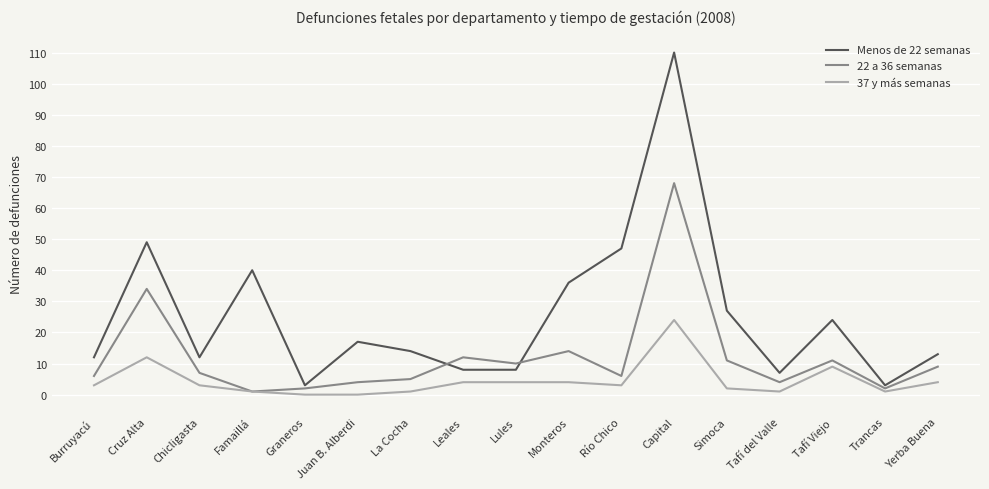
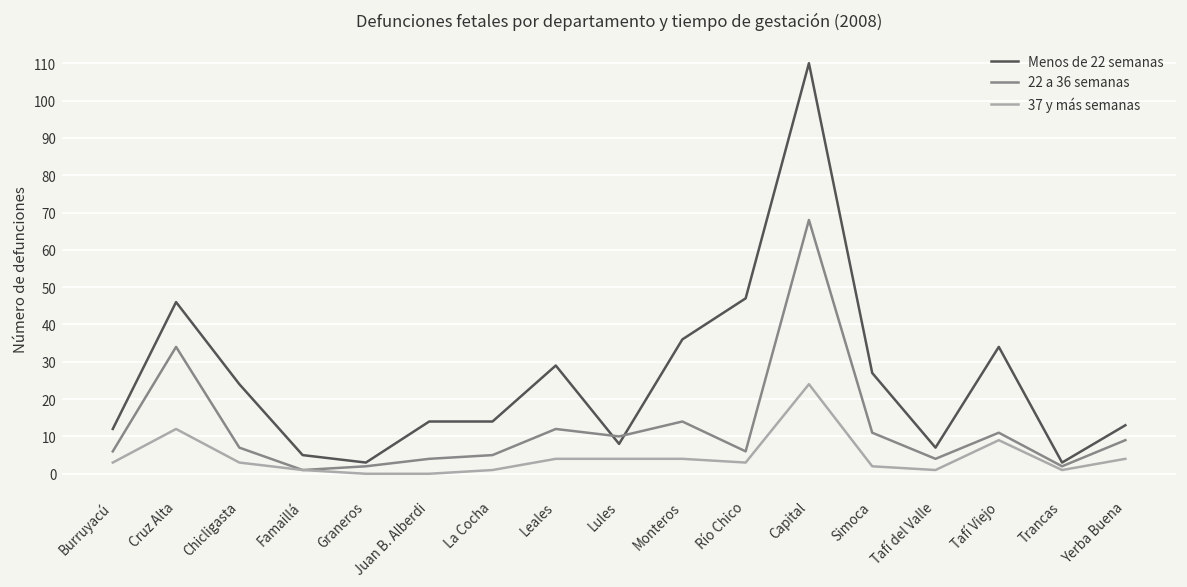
Menos de 22 semanas, Cruz Alta: 49 -> 46
Menos de 22 semanas, Chicligasta: 12 -> 24
Menos de 22 semanas, Famaillá: 40 -> 5
Menos de 22 semanas, Juan B. Alberdi: 17 -> 14
Menos de 22 semanas, Leales: 8 -> 29
Menos de 22 semanas, Tafí Viejo: 24 -> 34
